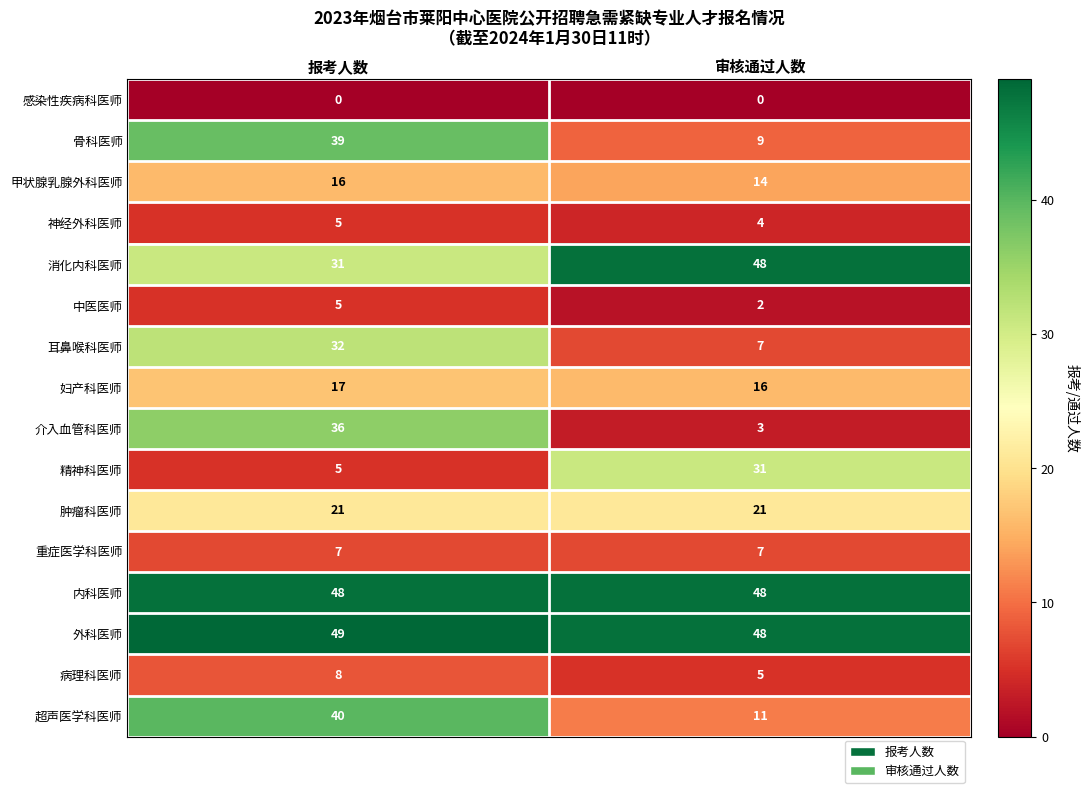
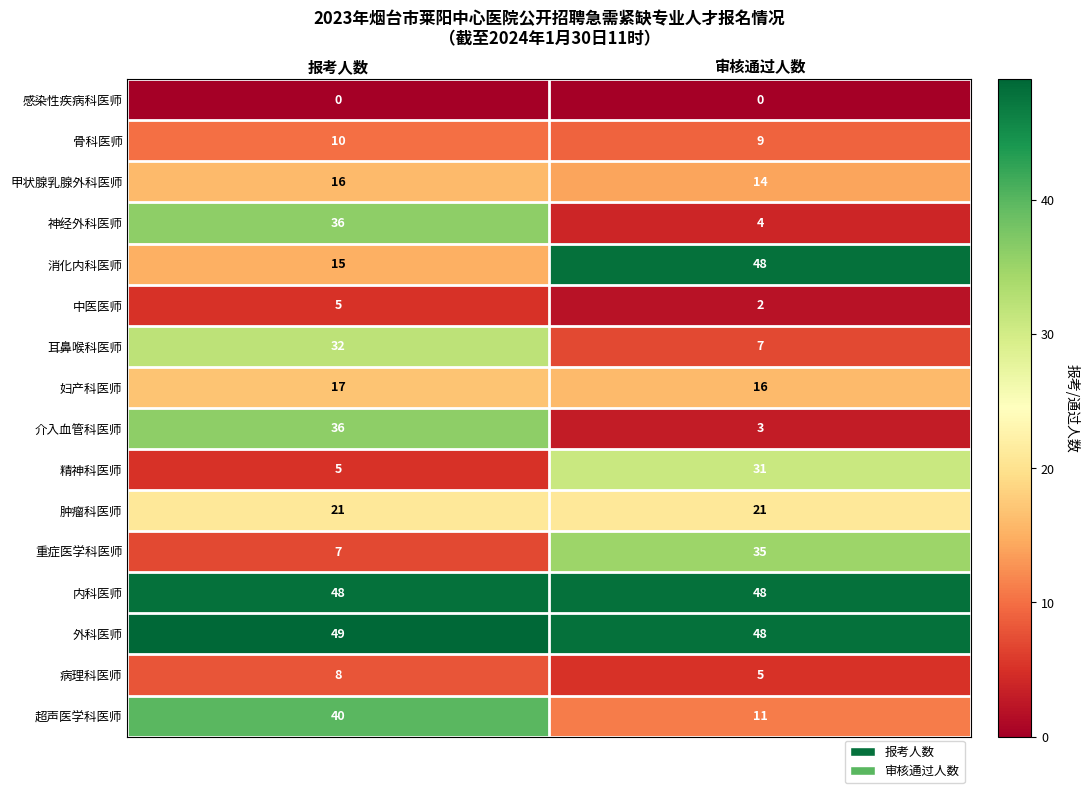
骨科医师, 报考人数: 39 -> 10
神经外科医师, 报考人数: 5 -> 36
消化内科医师, 报考人数: 31 -> 15
重症医学科医师, 审核通过人数: 7 -> 35
